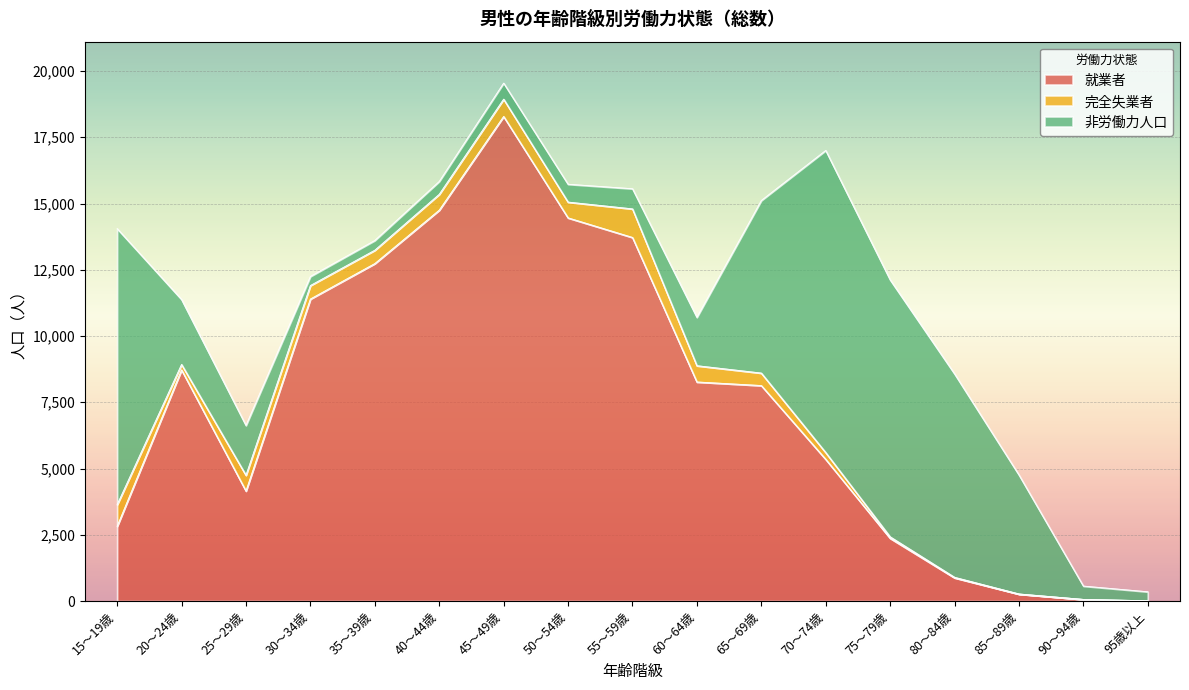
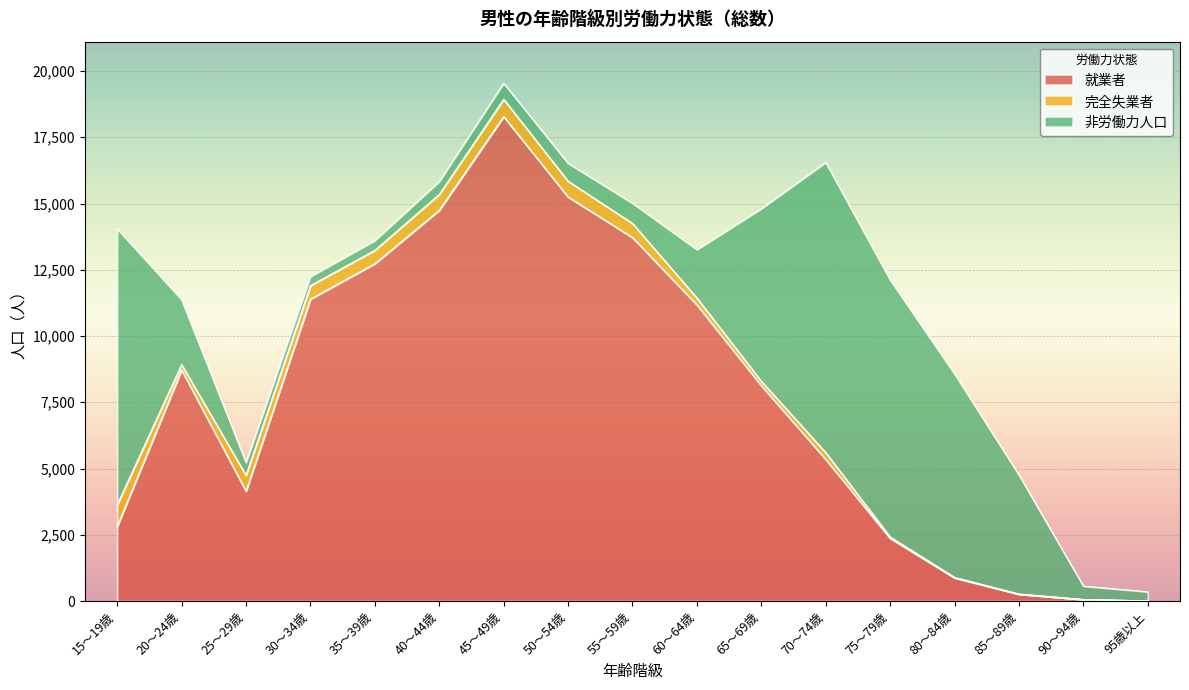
非労働力人口, 25～29歳: 1,900 -> 500
就業者, 50～54歳: 14,500 -> 15,300
完全失業者, 55～59歳: 1,100 -> 500
就業者, 60～64歳: 8,300 -> 11,200
完全失業者, 60～64歳: 600 -> 300
完全失業者, 65～69歳: 500 -> 200
非労働力人口, 70～74歳: 11,400 -> 11,000
